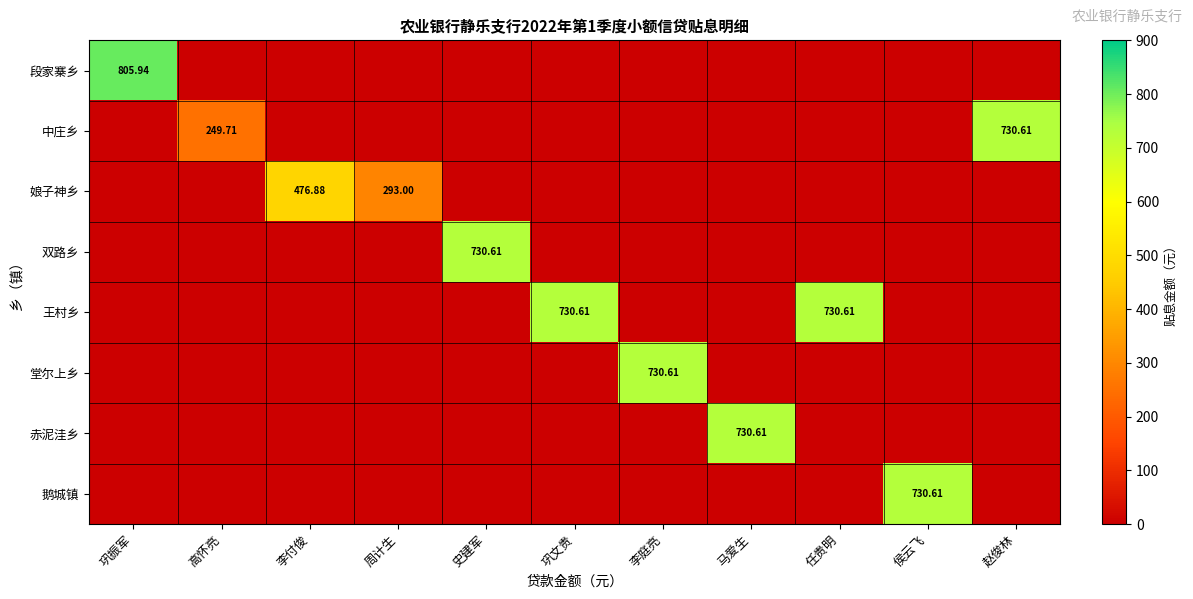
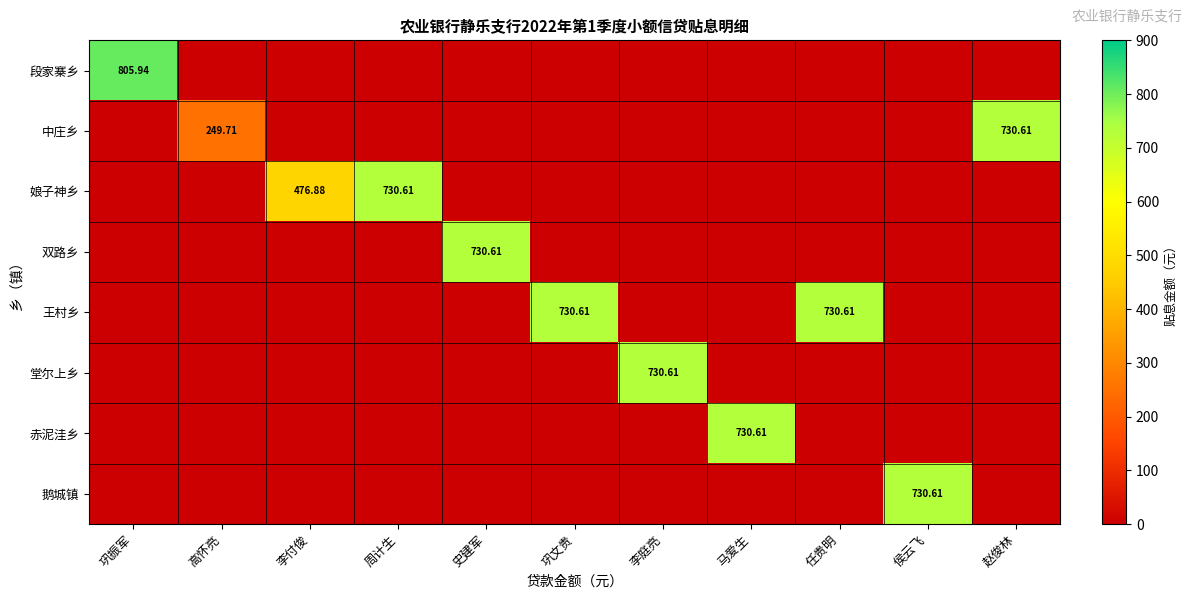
娘子神乡, 周计生: 293.00 -> 730.61
